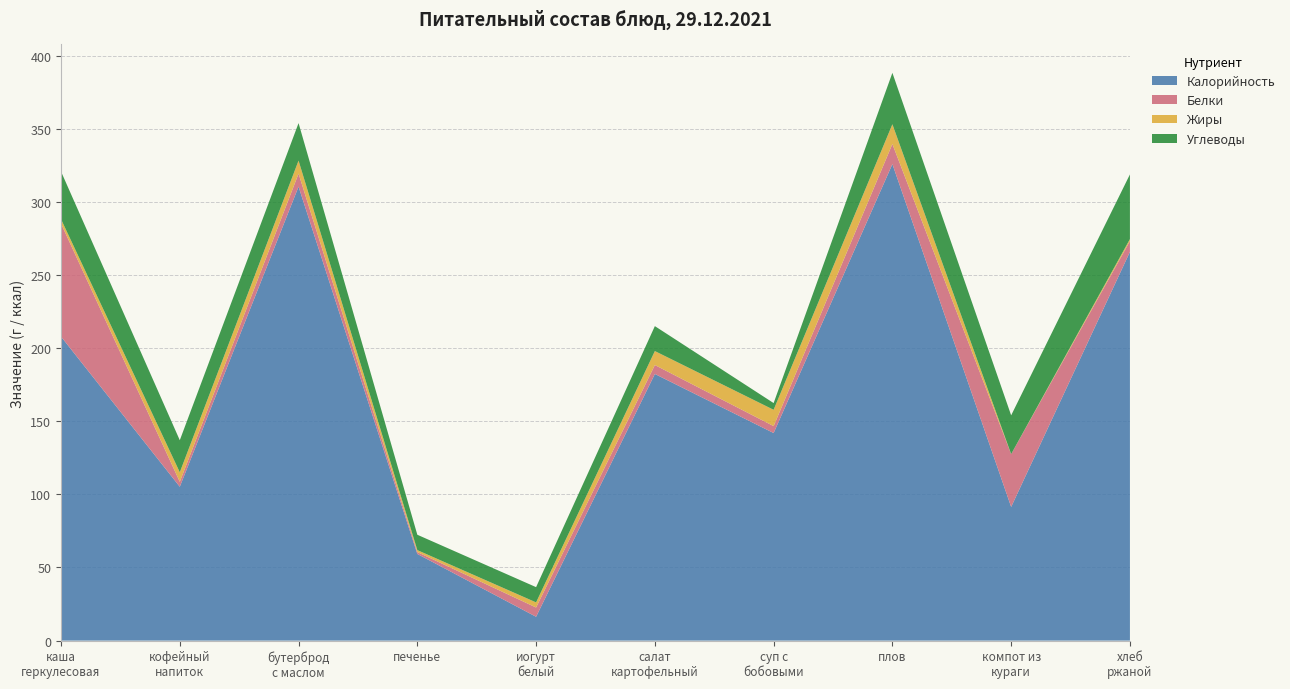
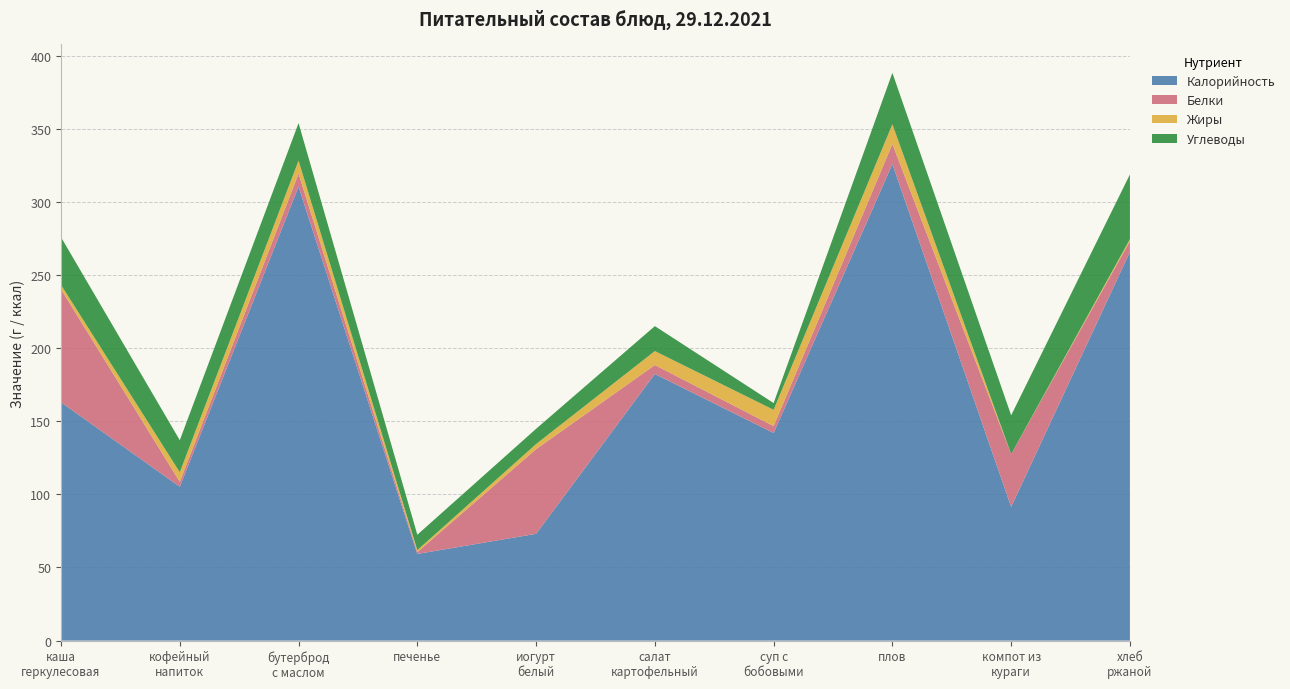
Калорийность, каша геркулесовая: 208 -> 163
Калорийность, иогурт белый: 16 -> 73
Белки, иогурт белый: 6 -> 58
